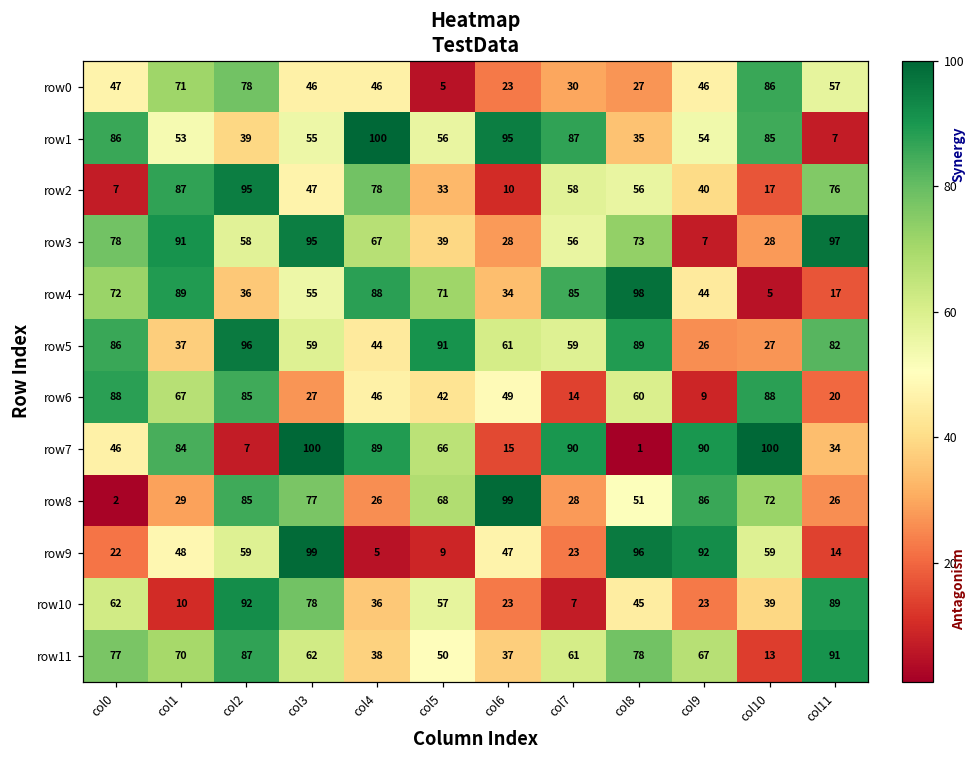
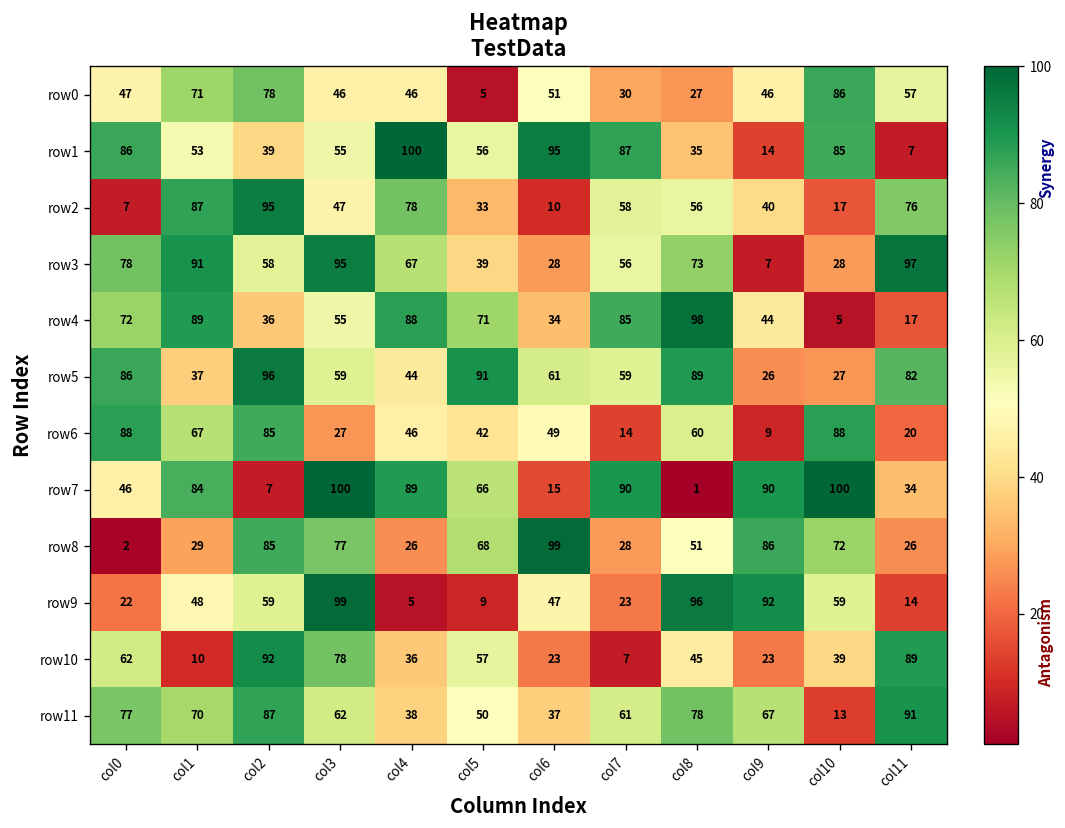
row0, col6: 23 -> 51
row1, col9: 54 -> 14
